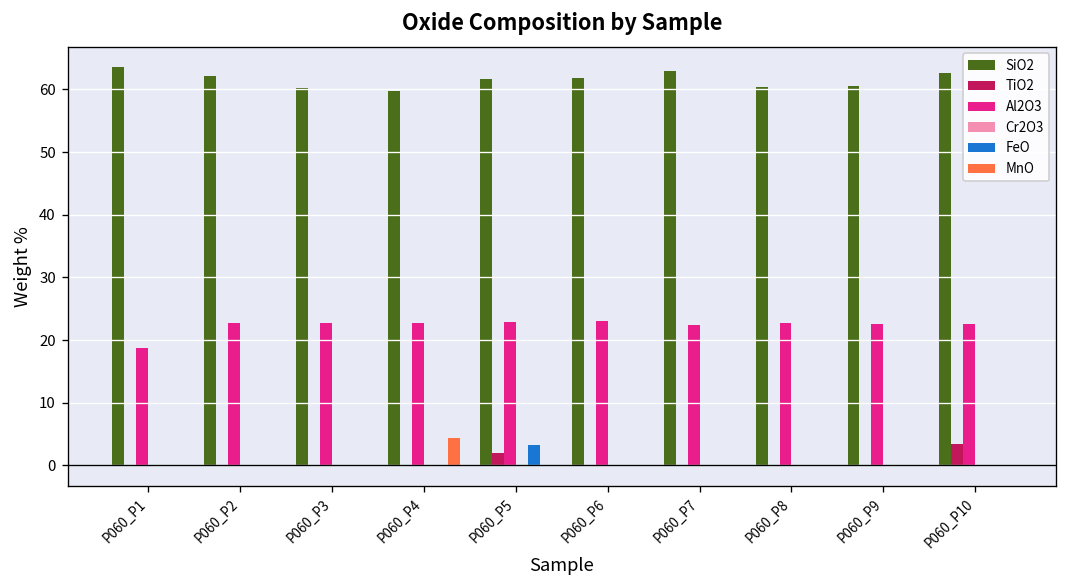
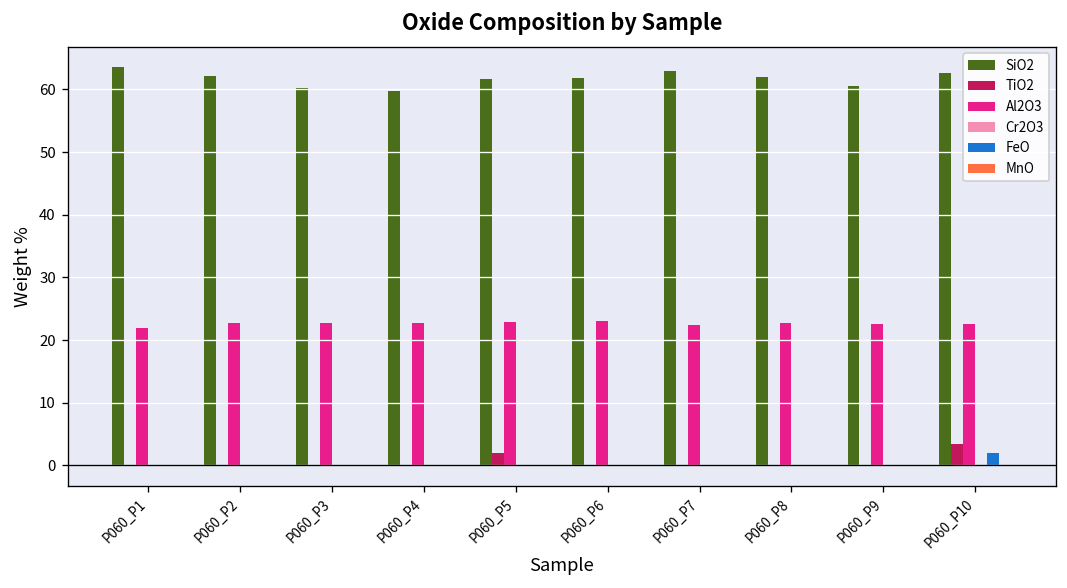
Al2O3, P060_P1: 19 -> 22
MnO, P060_P4: 4 -> 0
FeO, P060_P5: 3 -> 0
SiO2, P060_P8: 60 -> 62
FeO, P060_P10: 0 -> 2
